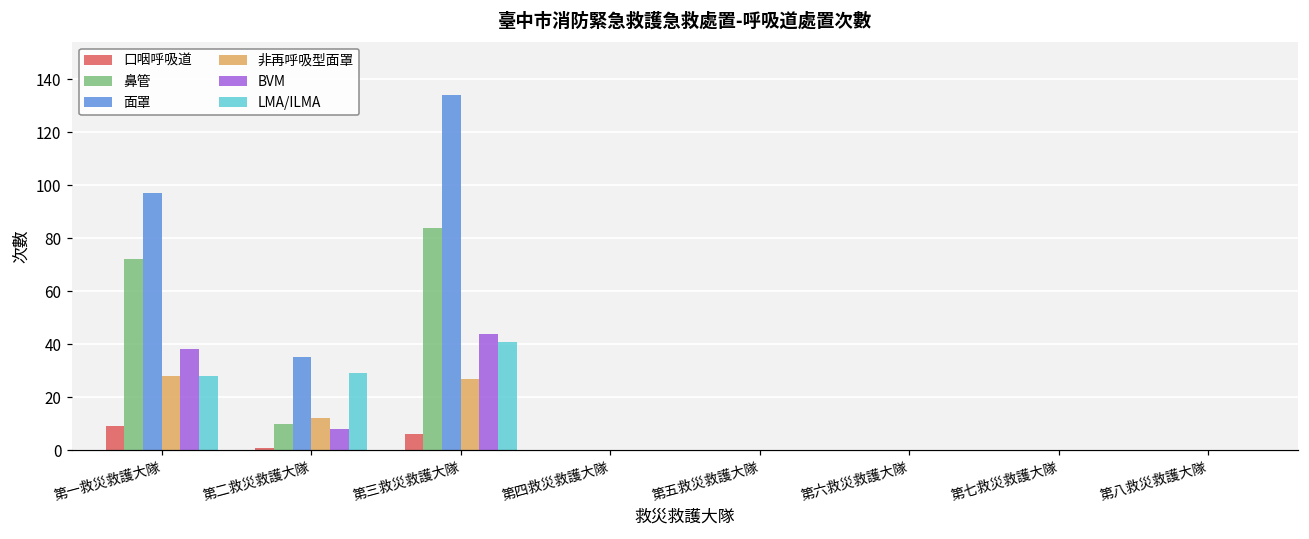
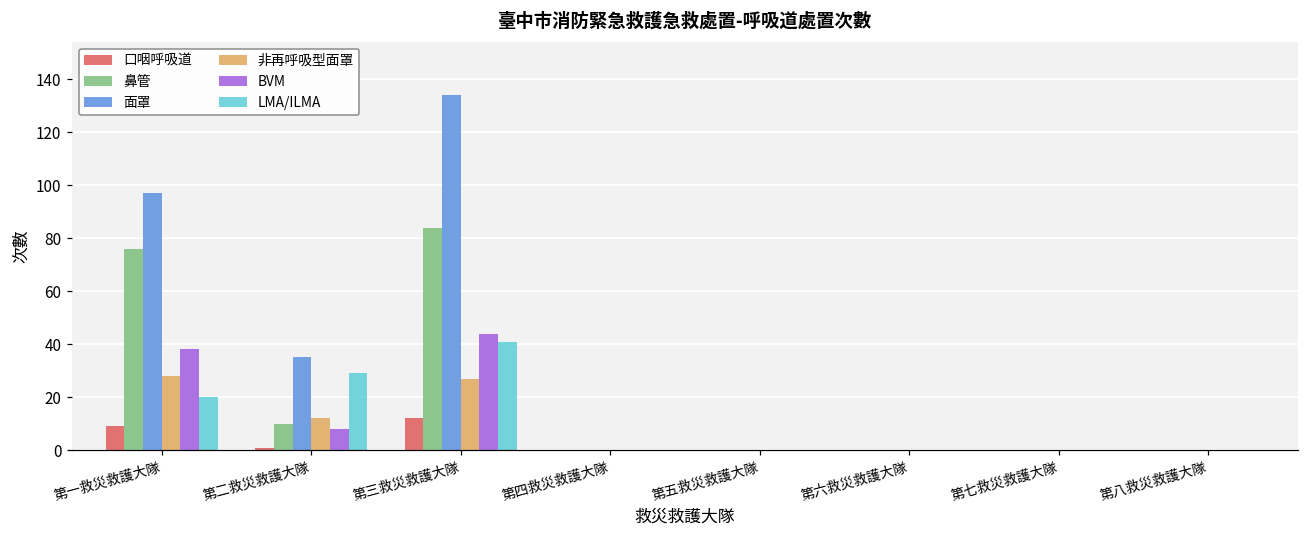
鼻管, 第一救災救護大隊: 72 -> 76
LMA/ILMA, 第一救災救護大隊: 28 -> 20
口咽呼吸道, 第三救災救護大隊: 6 -> 12
